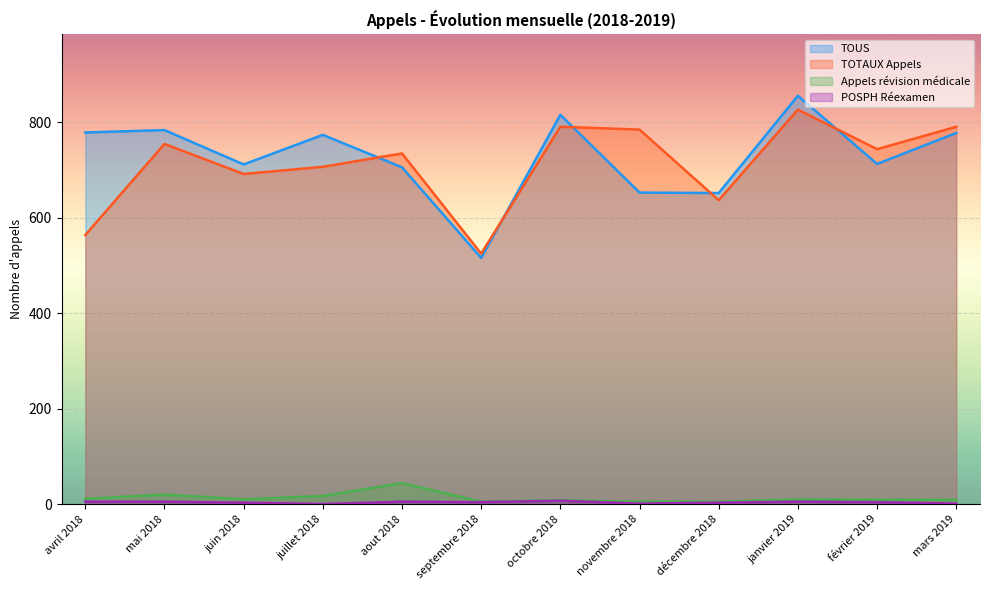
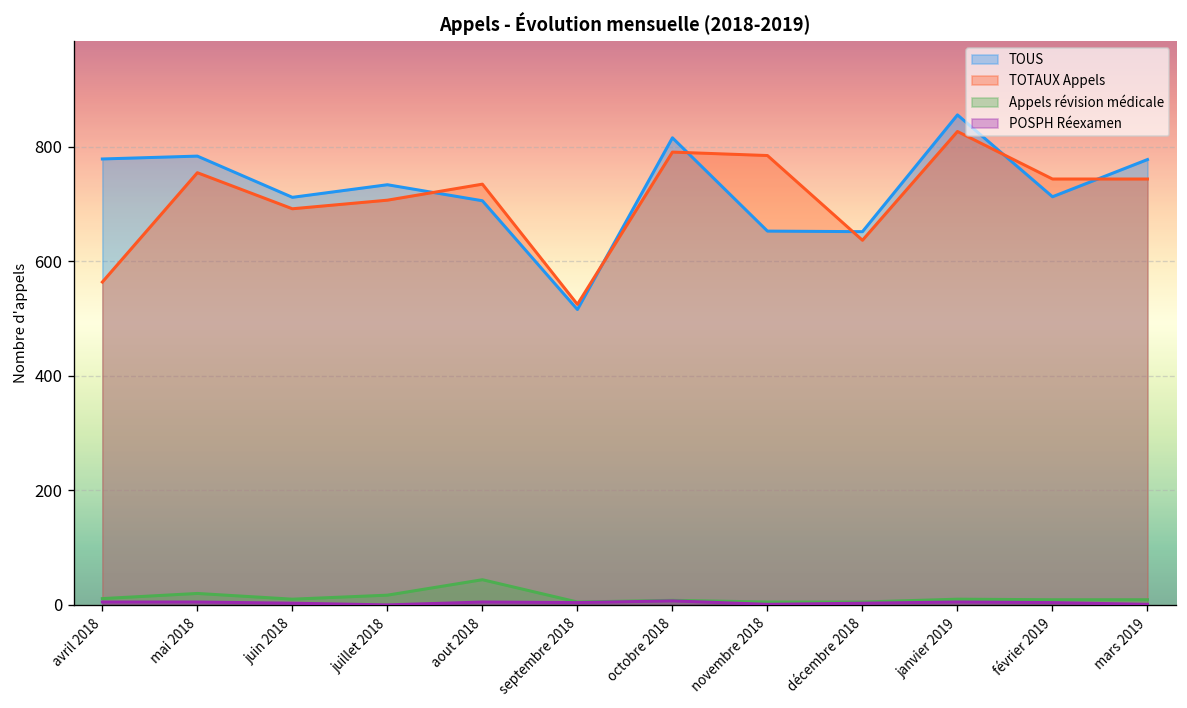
TOUS, juillet 2018: 770 -> 730
TOTAUX Appels, mars 2019: 790 -> 740
